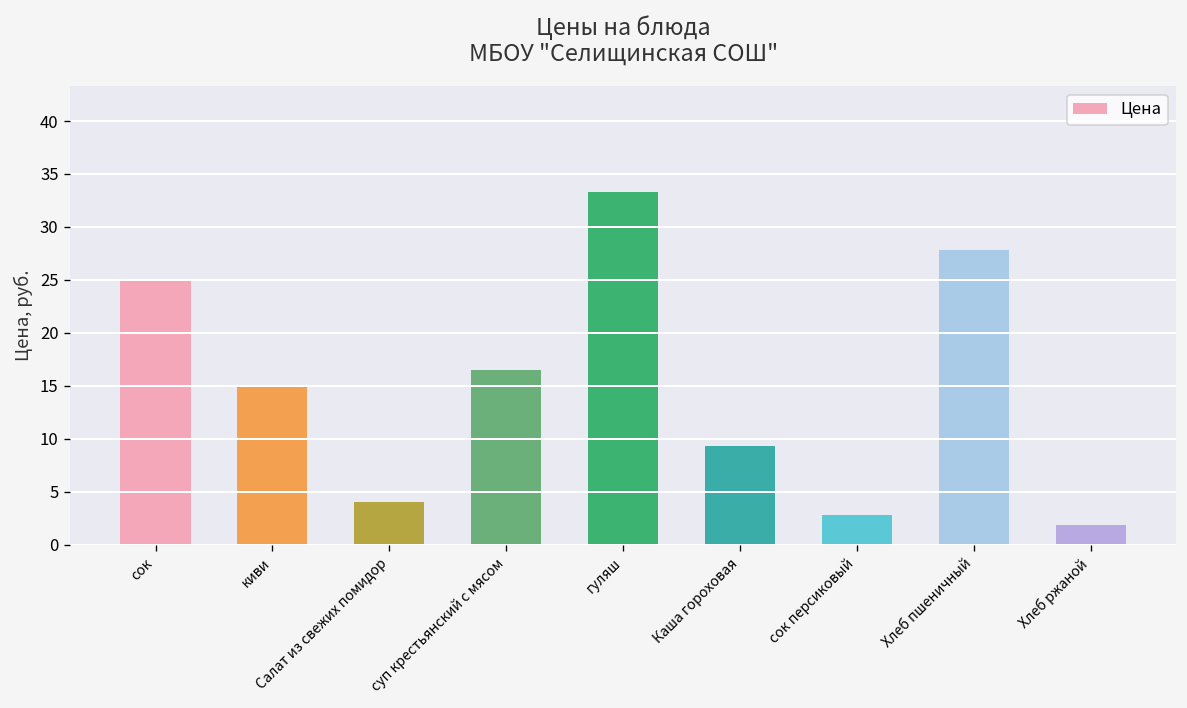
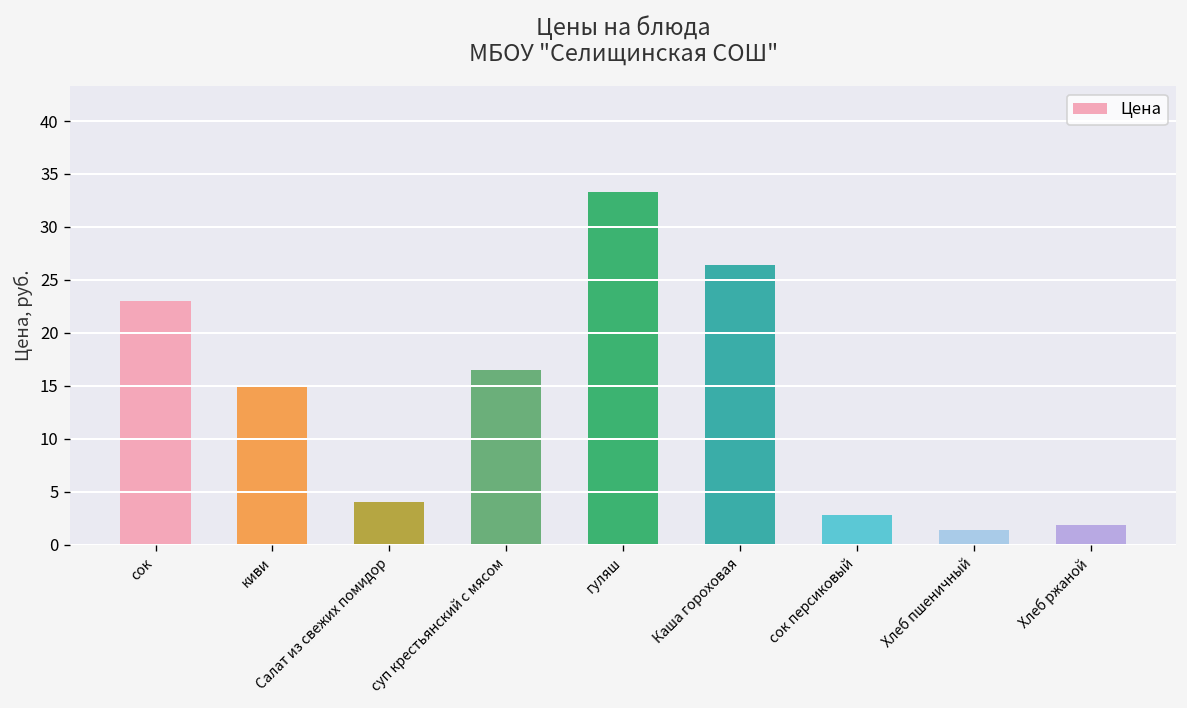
сок: 25 -> 23
Каша гороховая: 9 -> 26
Хлеб пшеничный: 28 -> 1
